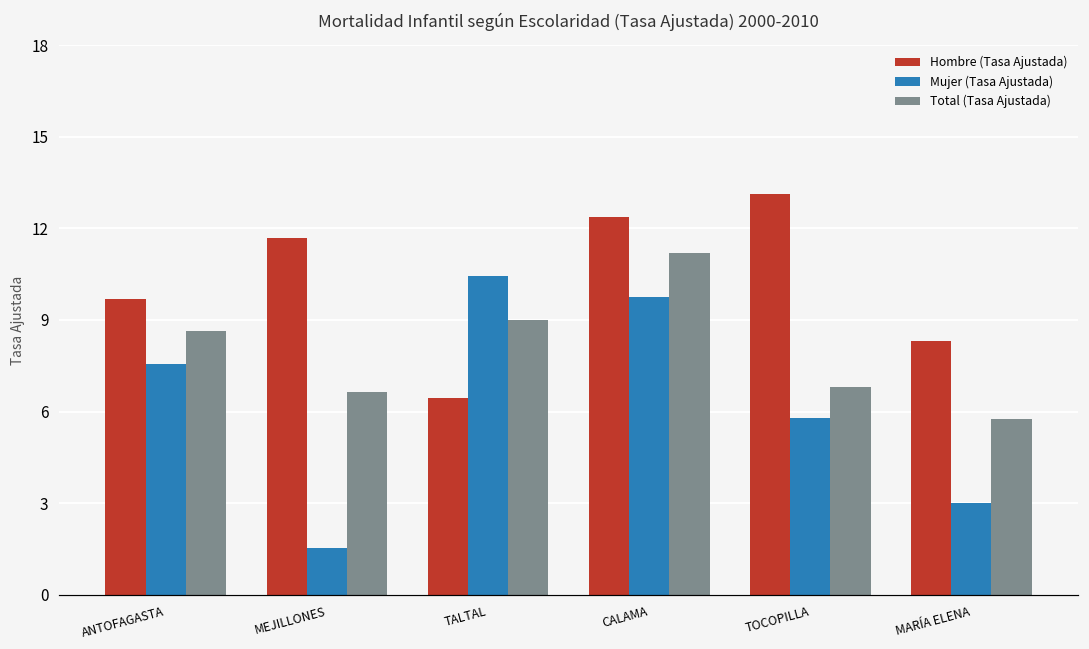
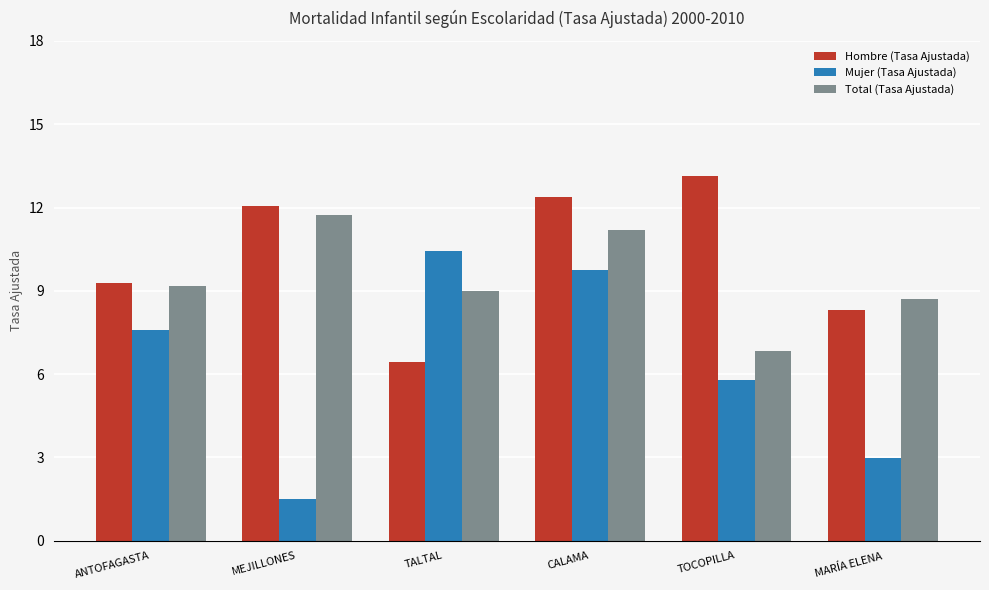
Hombre (Tasa Ajustada), ANTOFAGASTA: 9.7 -> 9.3
Total (Tasa Ajustada), ANTOFAGASTA: 8.6 -> 9.2
Hombre (Tasa Ajustada), MEJILLONES: 11.7 -> 12.0
Total (Tasa Ajustada), MEJILLONES: 6.6 -> 11.7
Total (Tasa Ajustada), MARÍA ELENA: 5.8 -> 8.7
